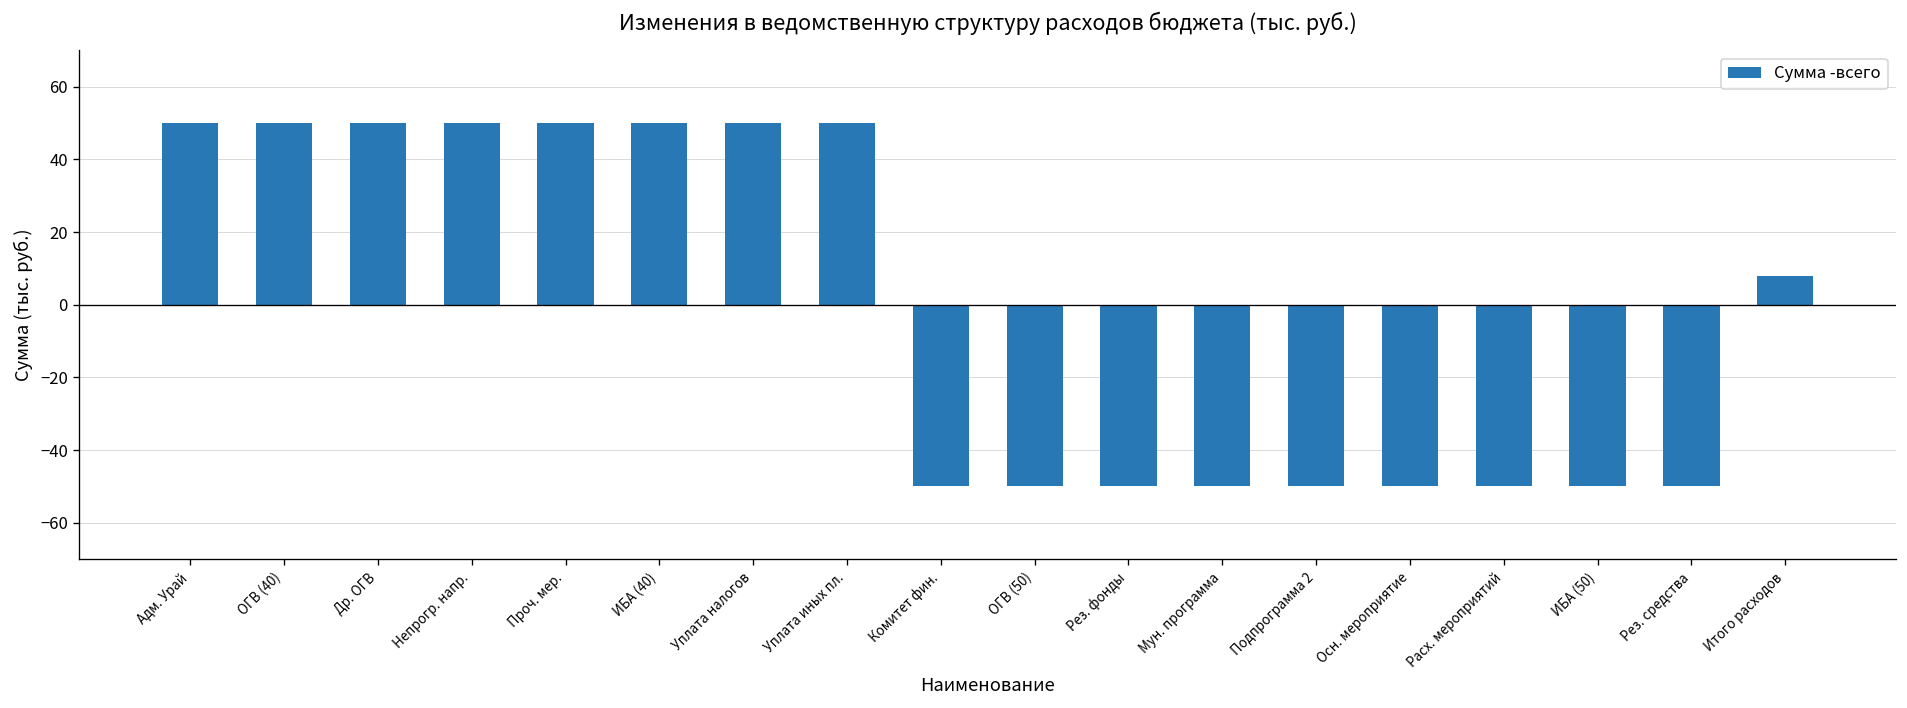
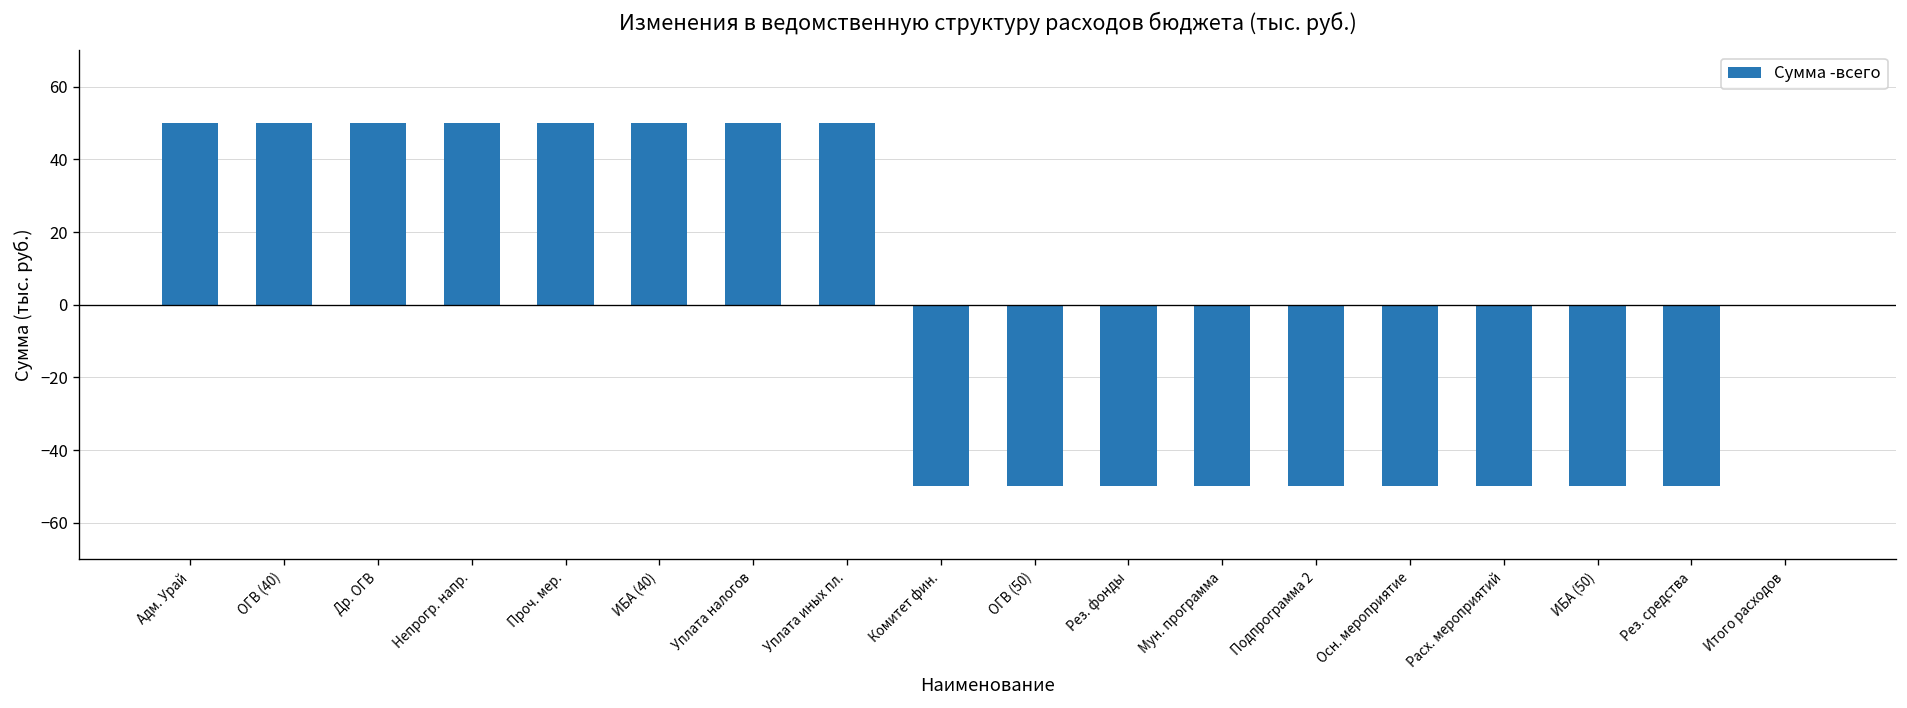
Итого расходов: 8 -> 0
